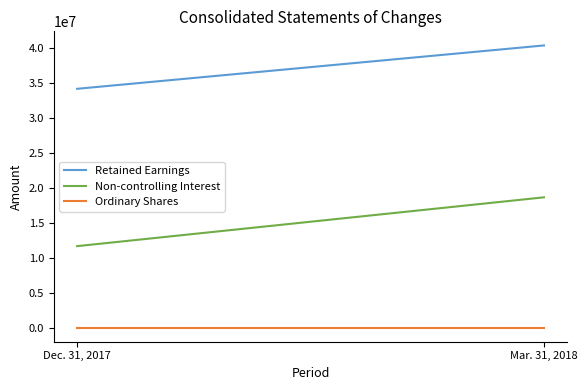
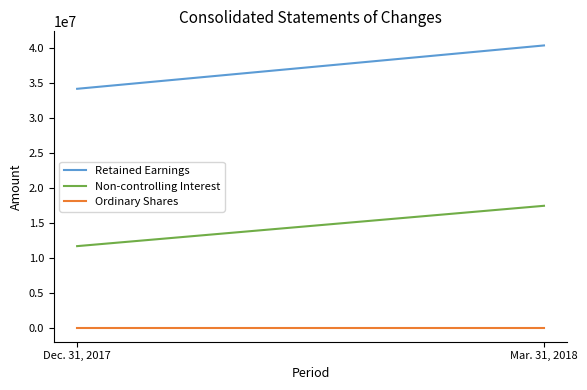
Non-controlling Interest, Mar. 31, 2018: 19000000 -> 17000000
